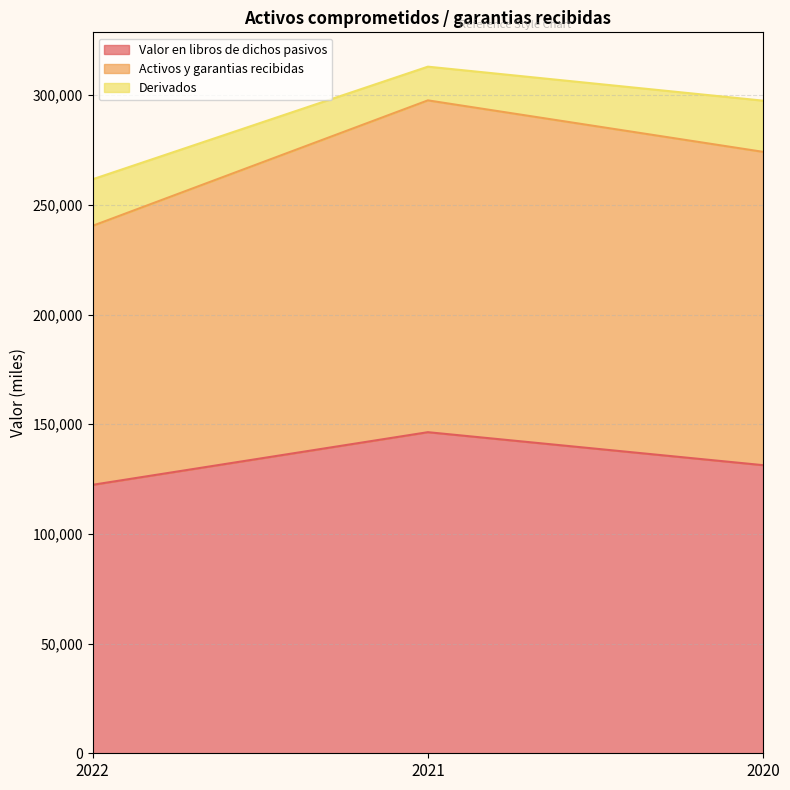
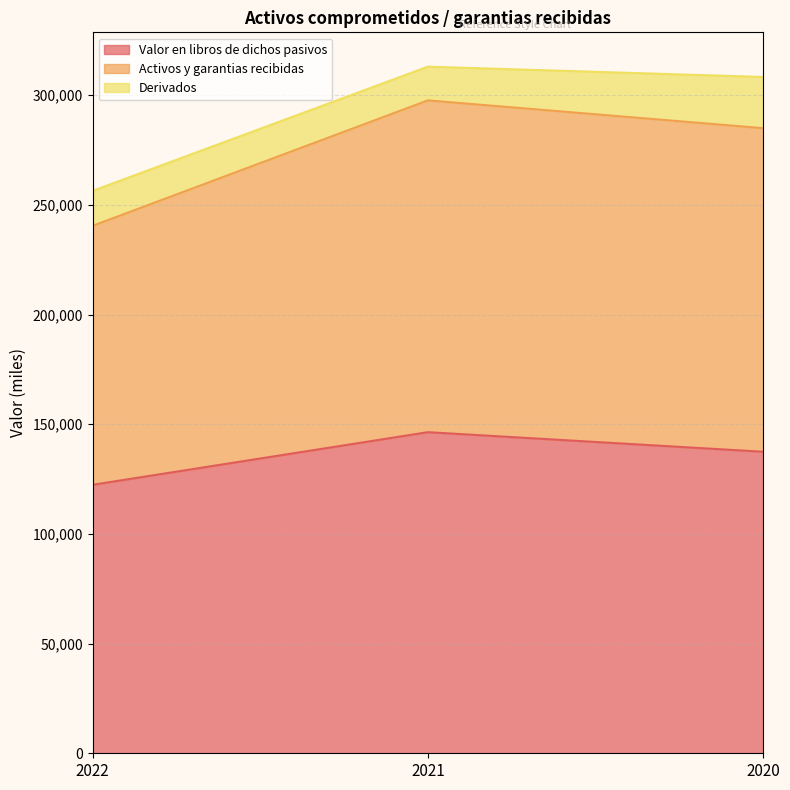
Derivados, 2022: 21,000 -> 16,000
Valor en libros de dichos pasivos, 2020: 131,000 -> 137,000
Activos y garantias recibidas, 2020: 143,000 -> 148,000
